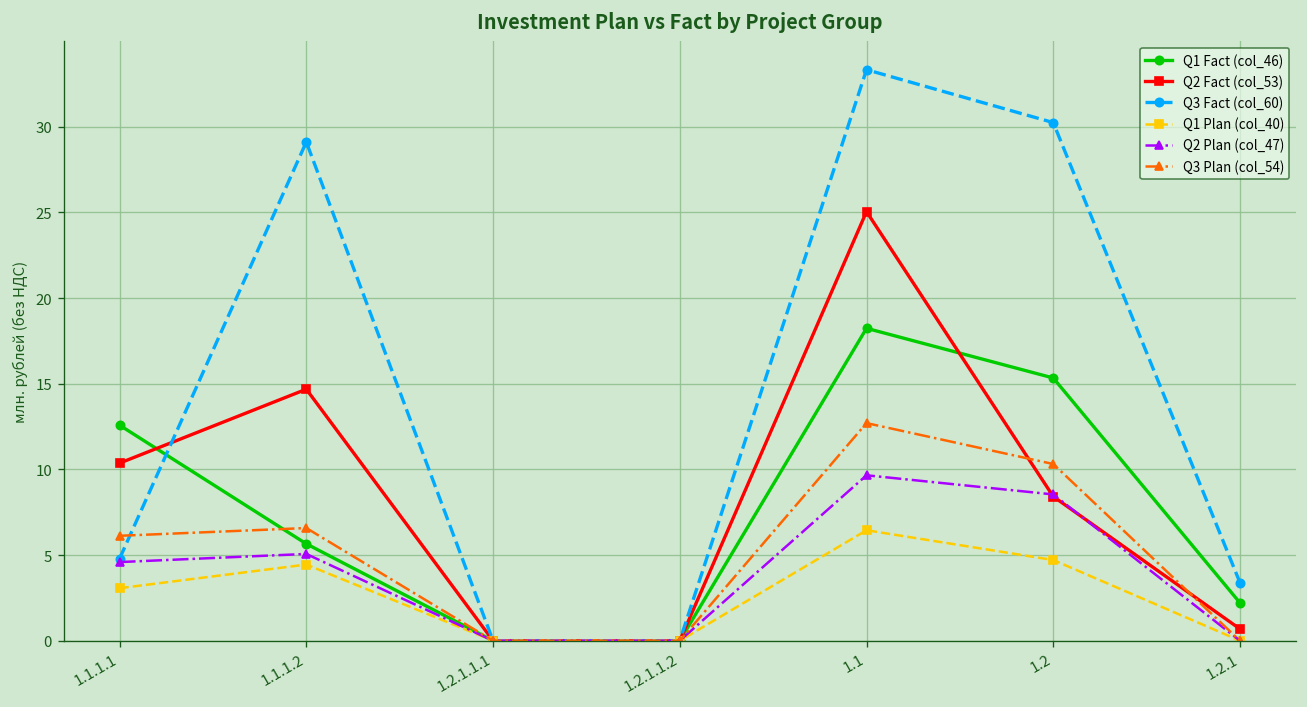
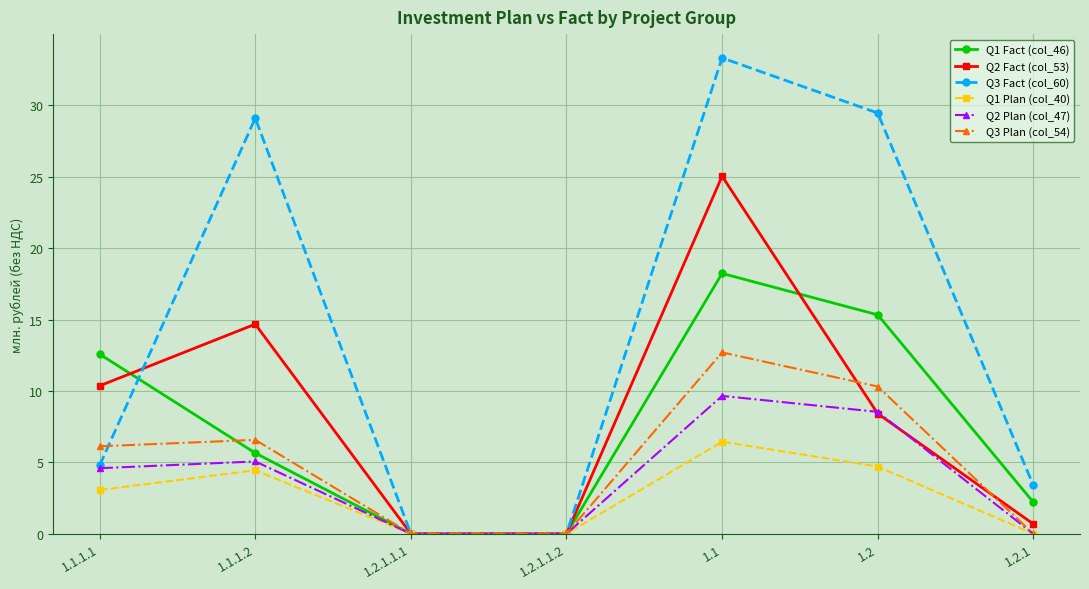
Q3 Fact (col_60), 1.2: 30.2 -> 29.5
